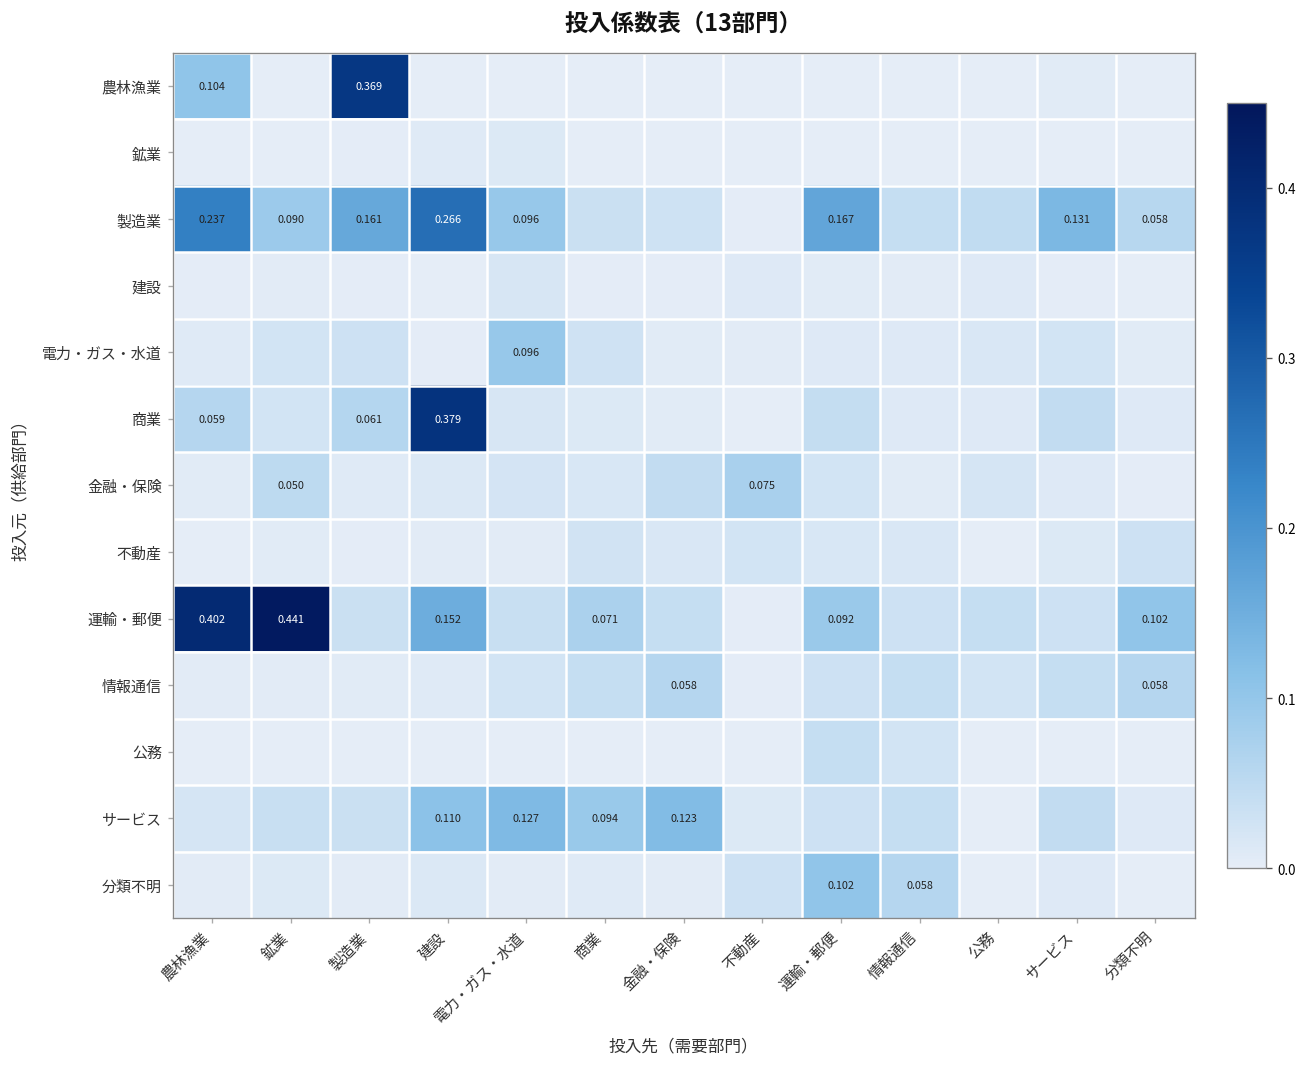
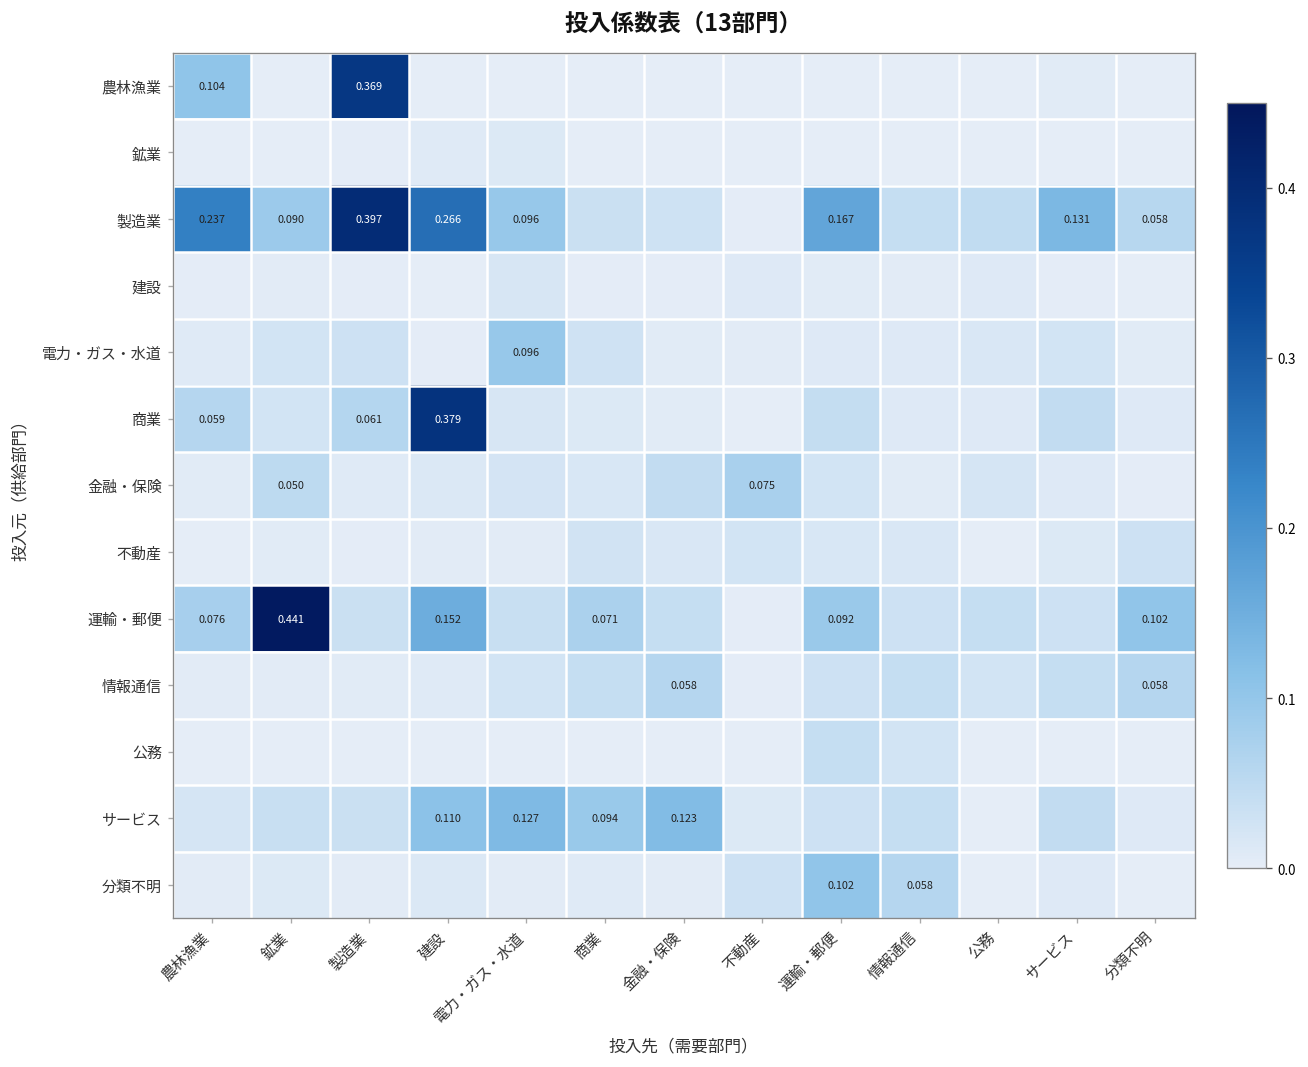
製造業, 製造業: 0.161 -> 0.397
運輸・郵便, 農林漁業: 0.402 -> 0.076
